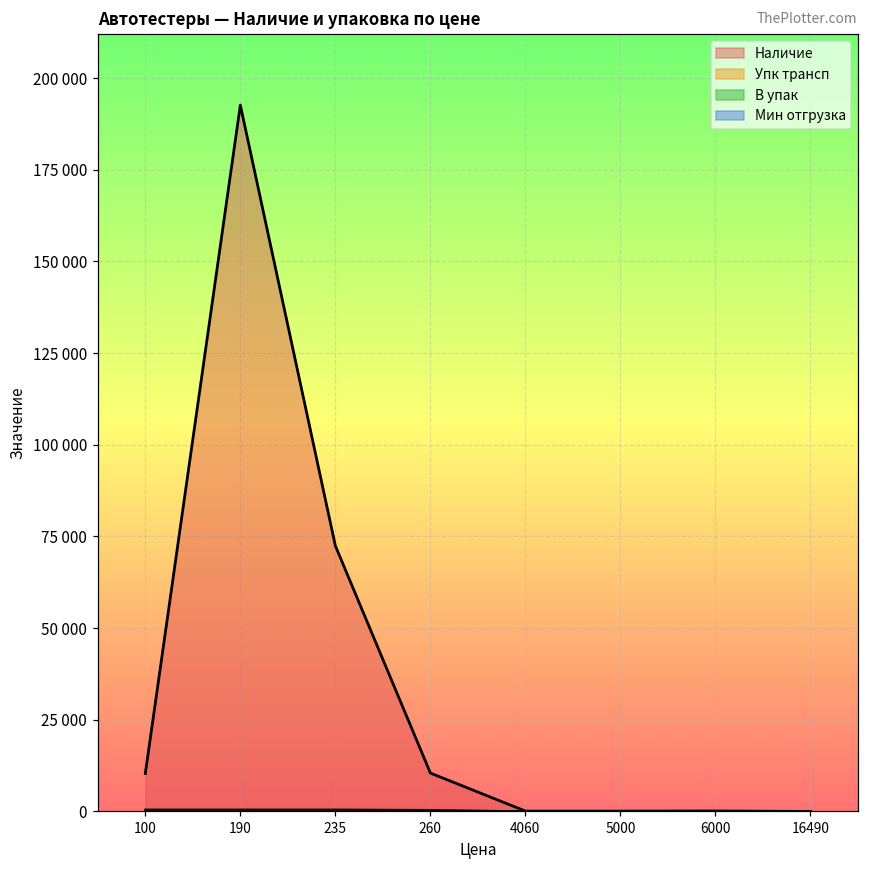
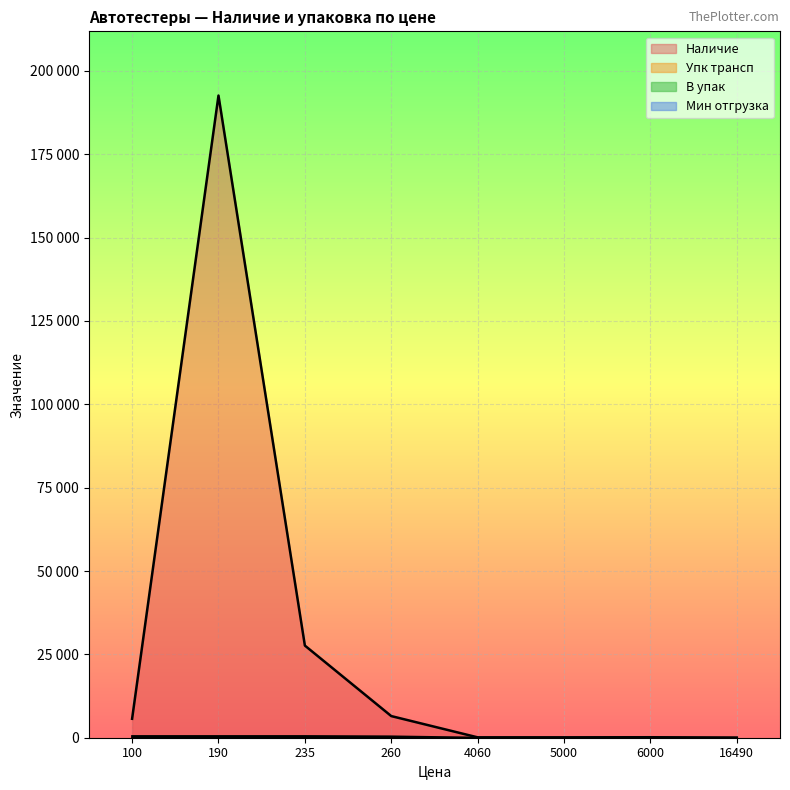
Наличие, 100: 10000 -> 6000
Наличие, 235: 72000 -> 28000
Наличие, 260: 10000 -> 6000
